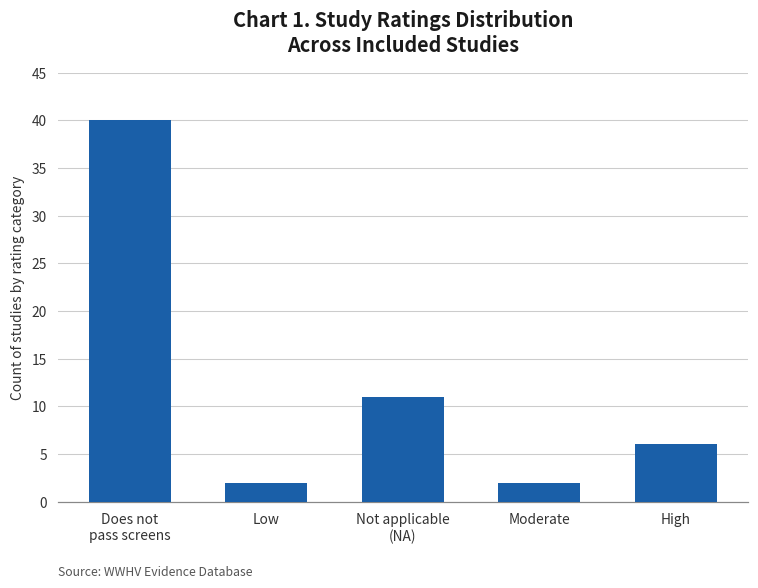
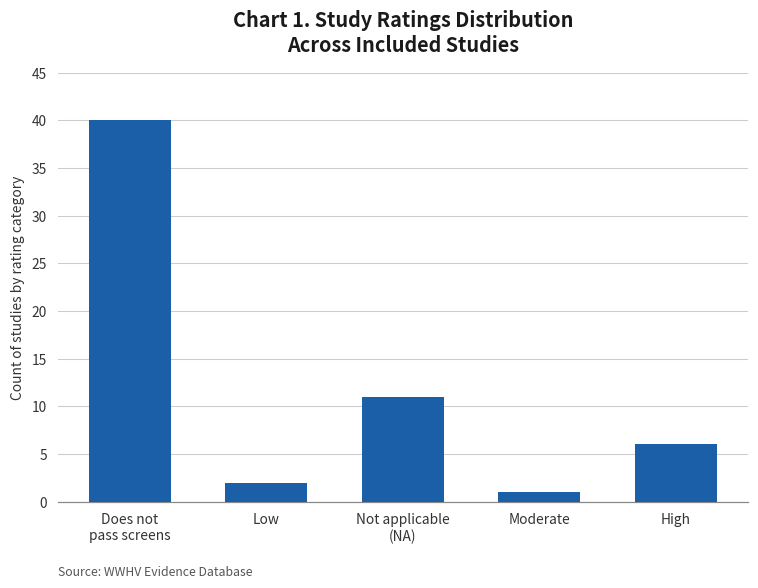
Moderate: 2 -> 1
